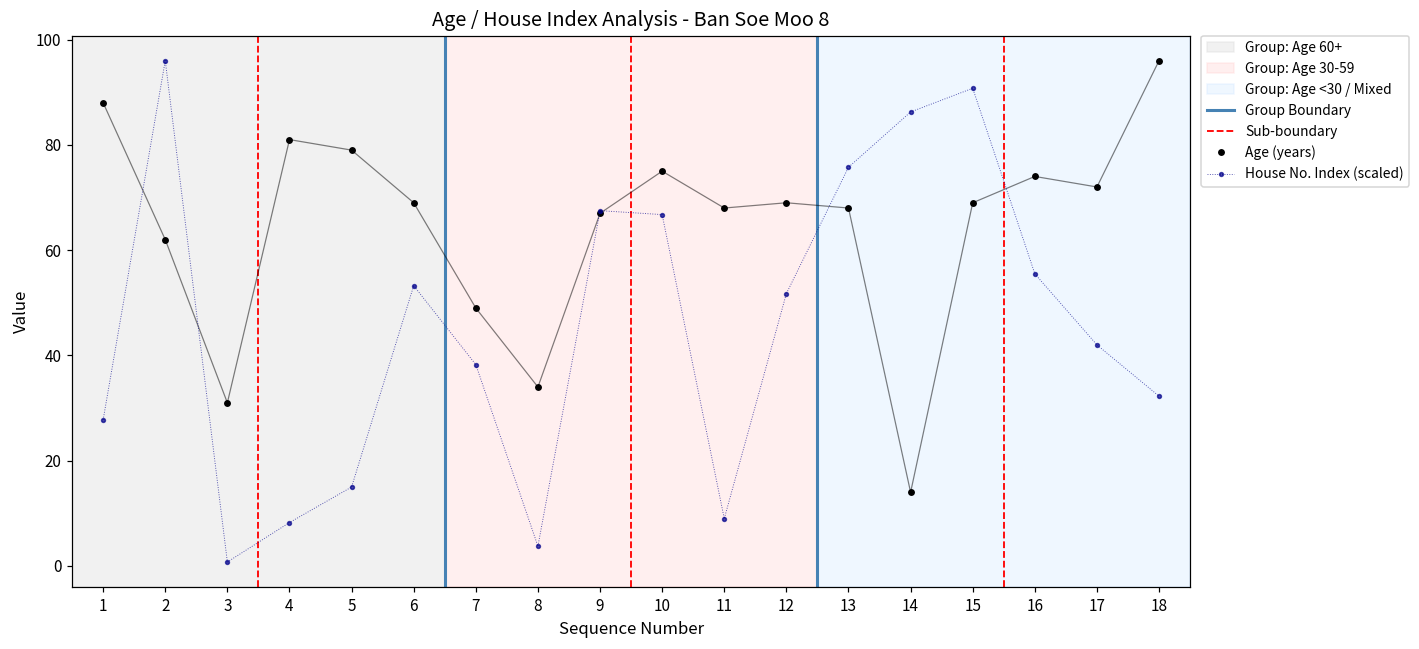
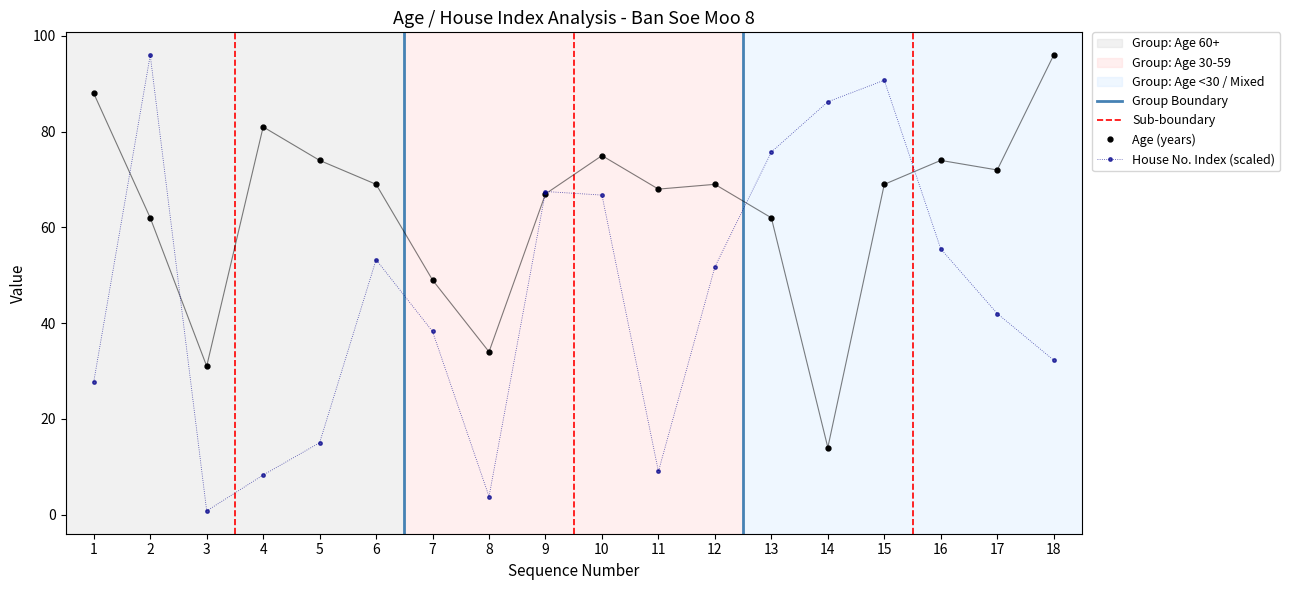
Age (years), 5: 79 -> 74
Age (years), 13: 68 -> 62
